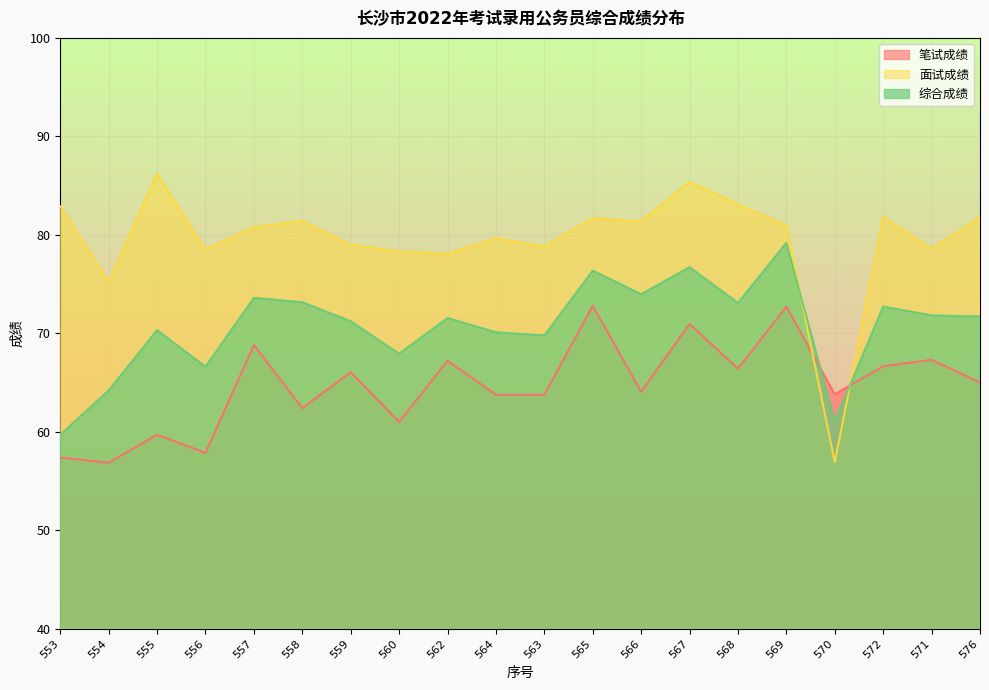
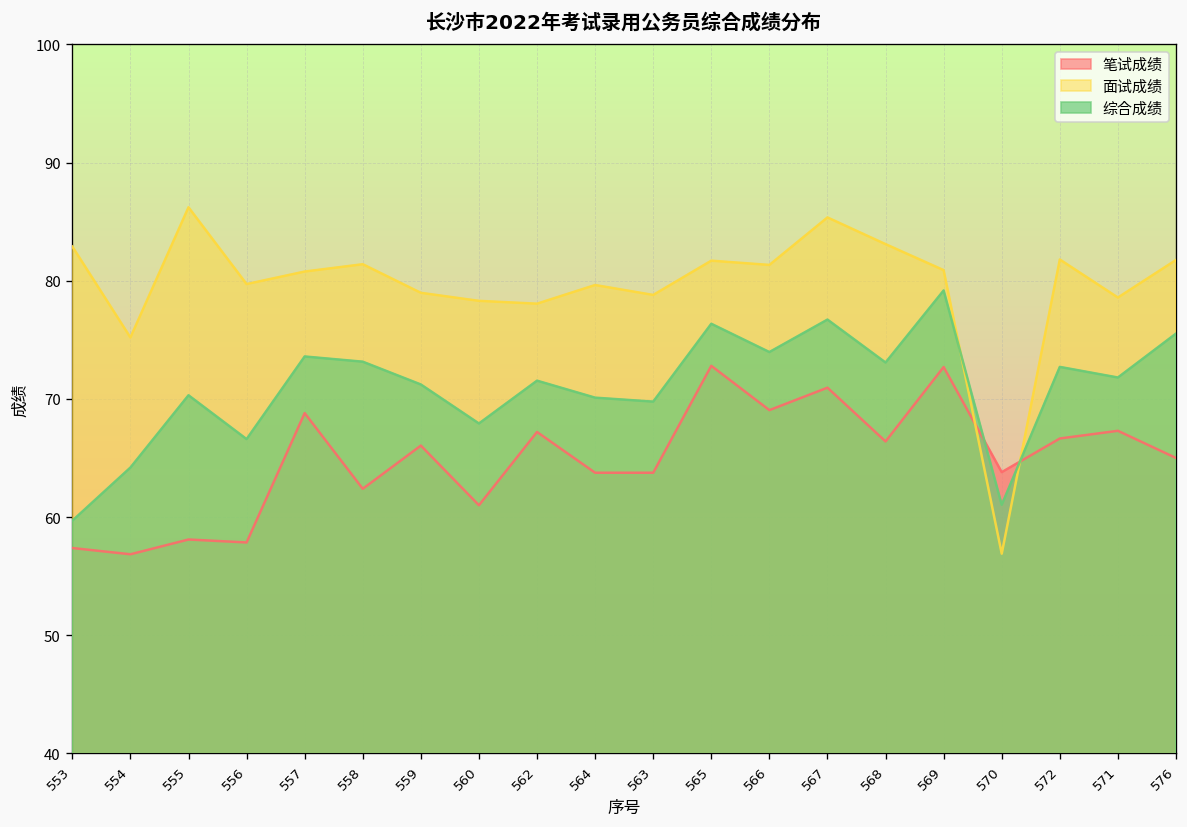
笔试成绩, 555: 60 -> 58
面试成绩, 556: 78 -> 80
笔试成绩, 566: 64 -> 69
综合成绩, 576: 72 -> 76
